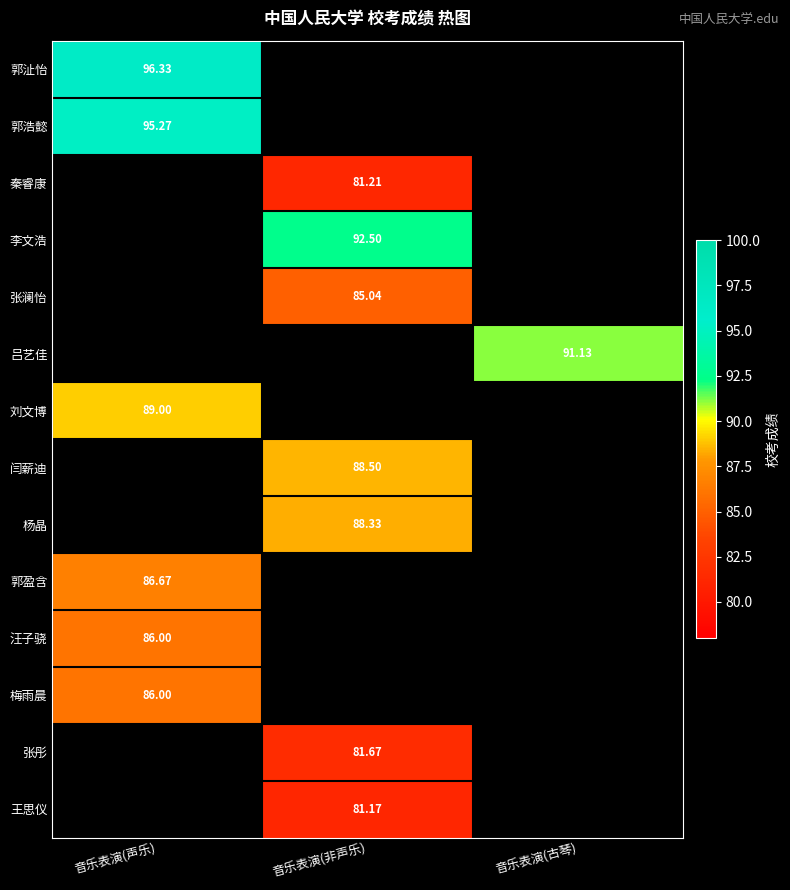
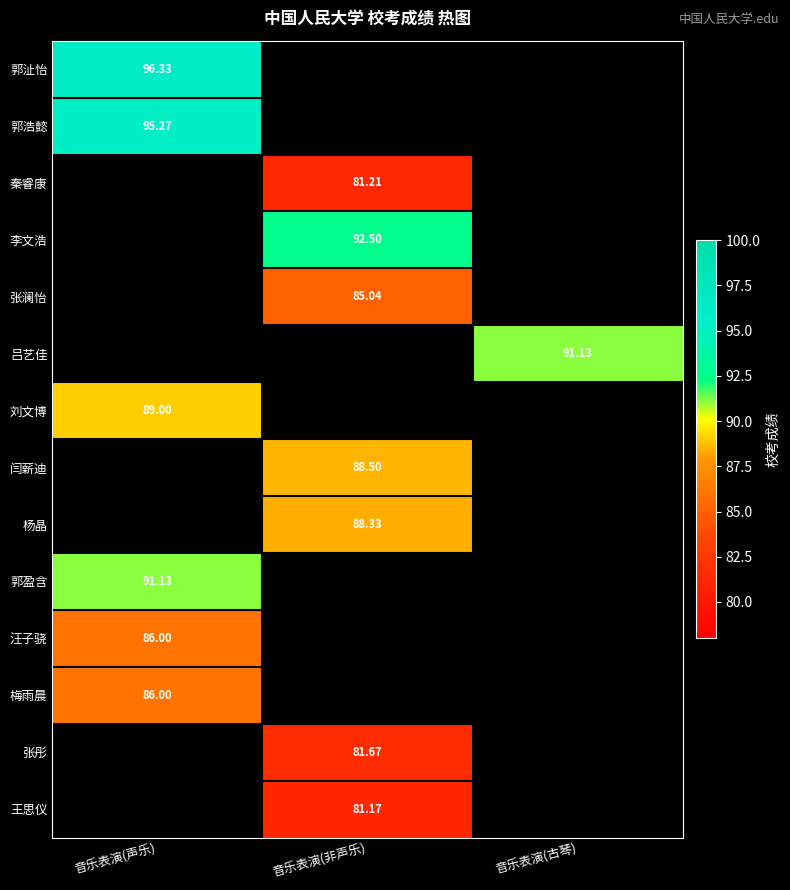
郭盈含, 音乐表演(声乐): 86.67 -> 91.13
